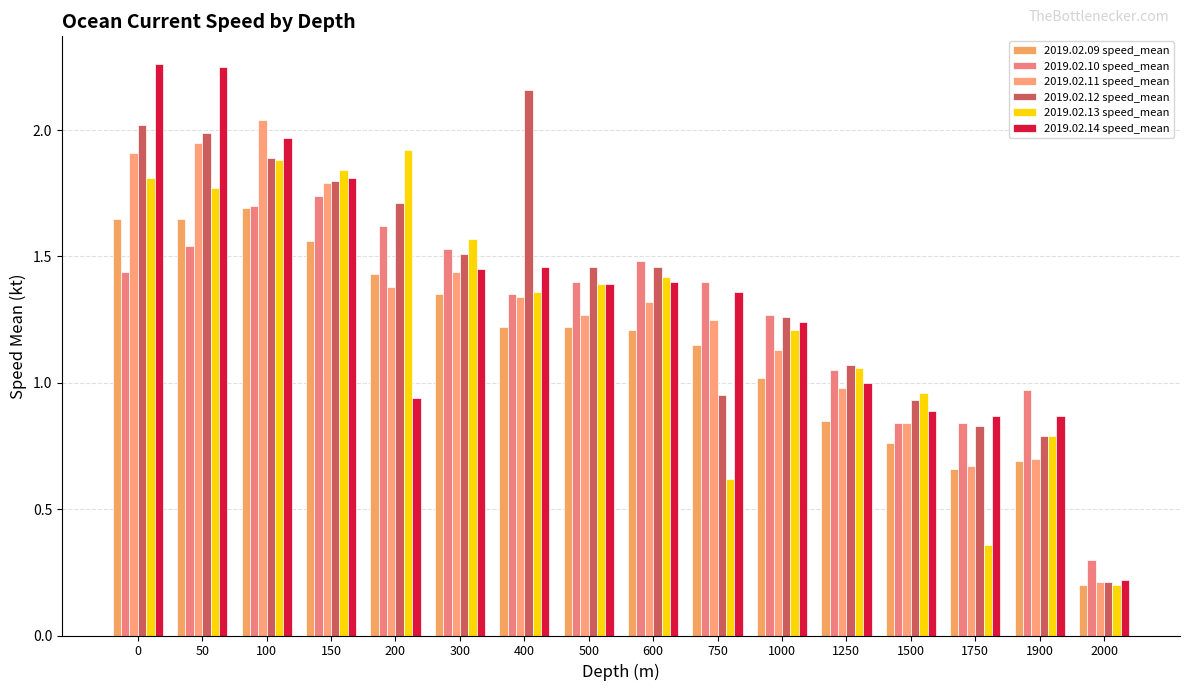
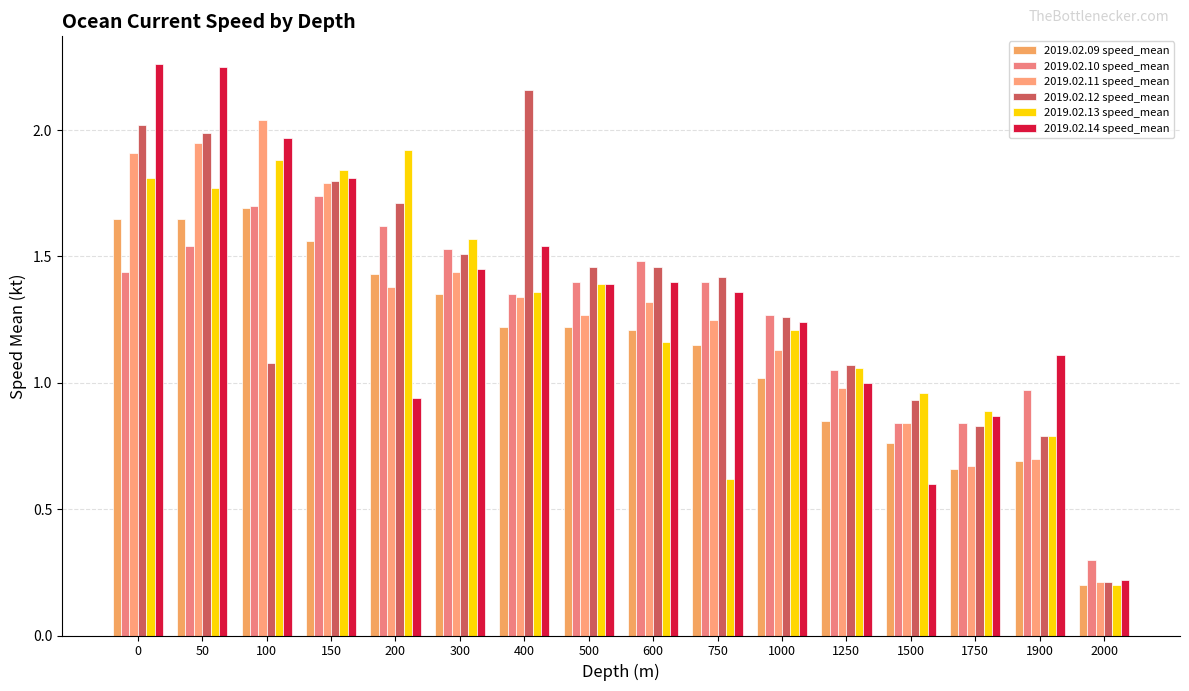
2019.02.12 speed_mean, 100: 1.89 -> 1.08
2019.02.14 speed_mean, 400: 1.46 -> 1.54
2019.02.13 speed_mean, 600: 1.42 -> 1.16
2019.02.12 speed_mean, 750: 0.95 -> 1.42
2019.02.14 speed_mean, 1500: 0.89 -> 0.60
2019.02.13 speed_mean, 1750: 0.36 -> 0.89
2019.02.14 speed_mean, 1900: 0.87 -> 1.11
